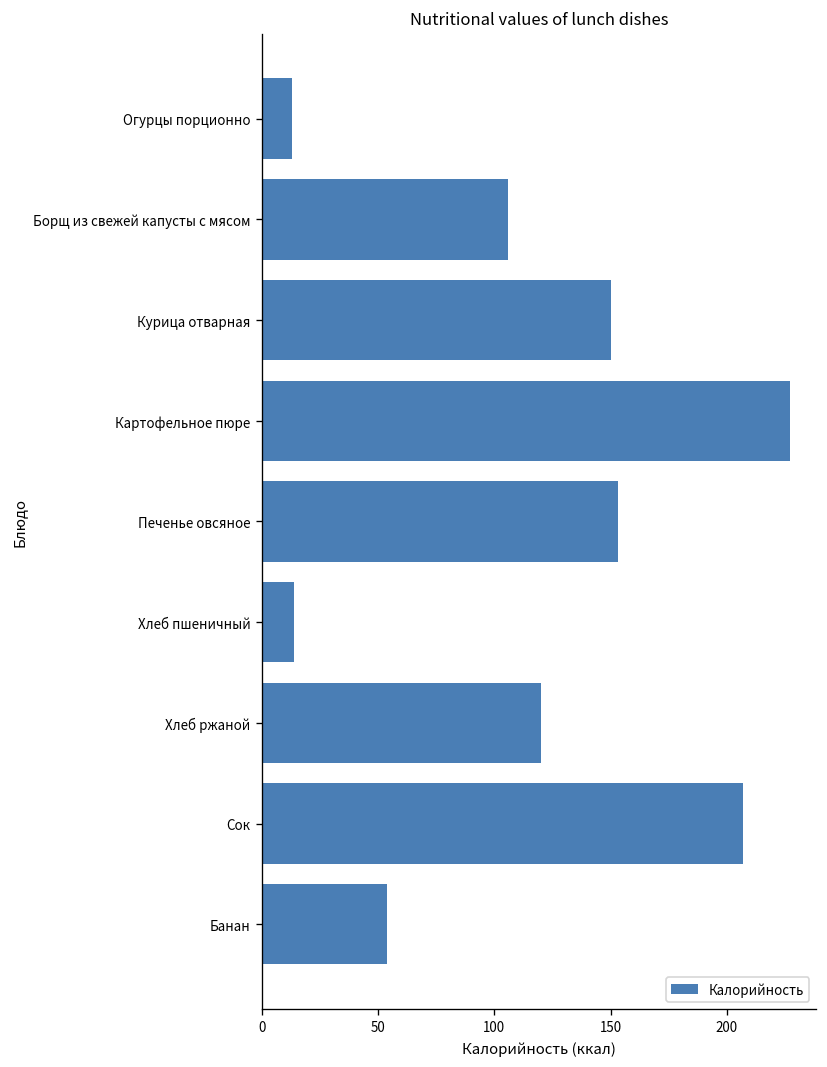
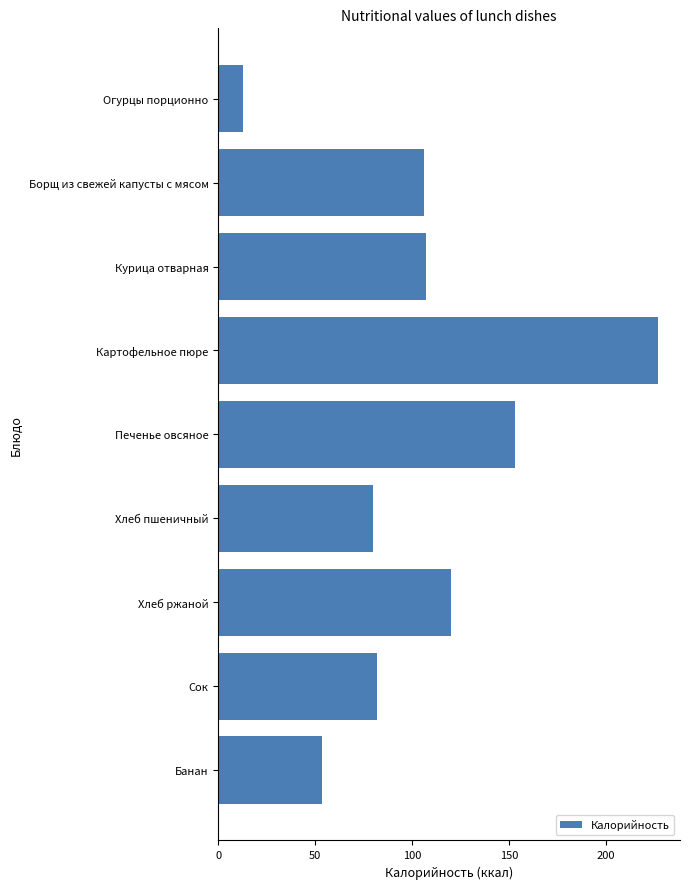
Курица отварная: 150 -> 107
Хлеб пшеничный: 14 -> 80
Сок: 207 -> 82
